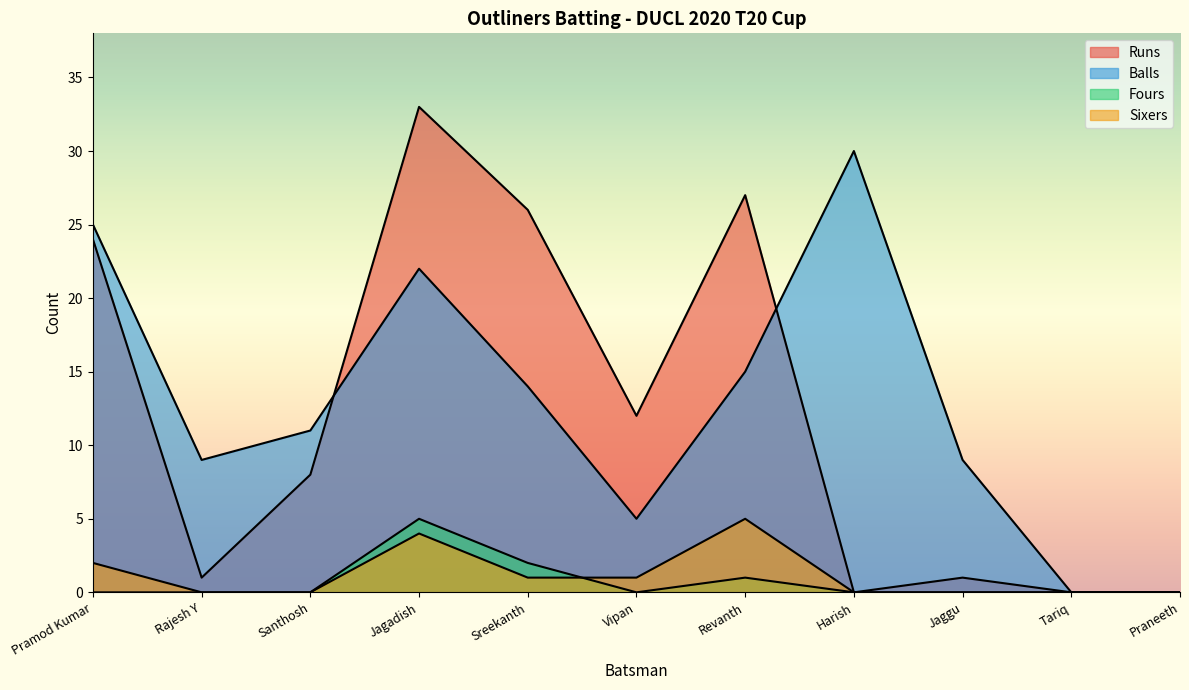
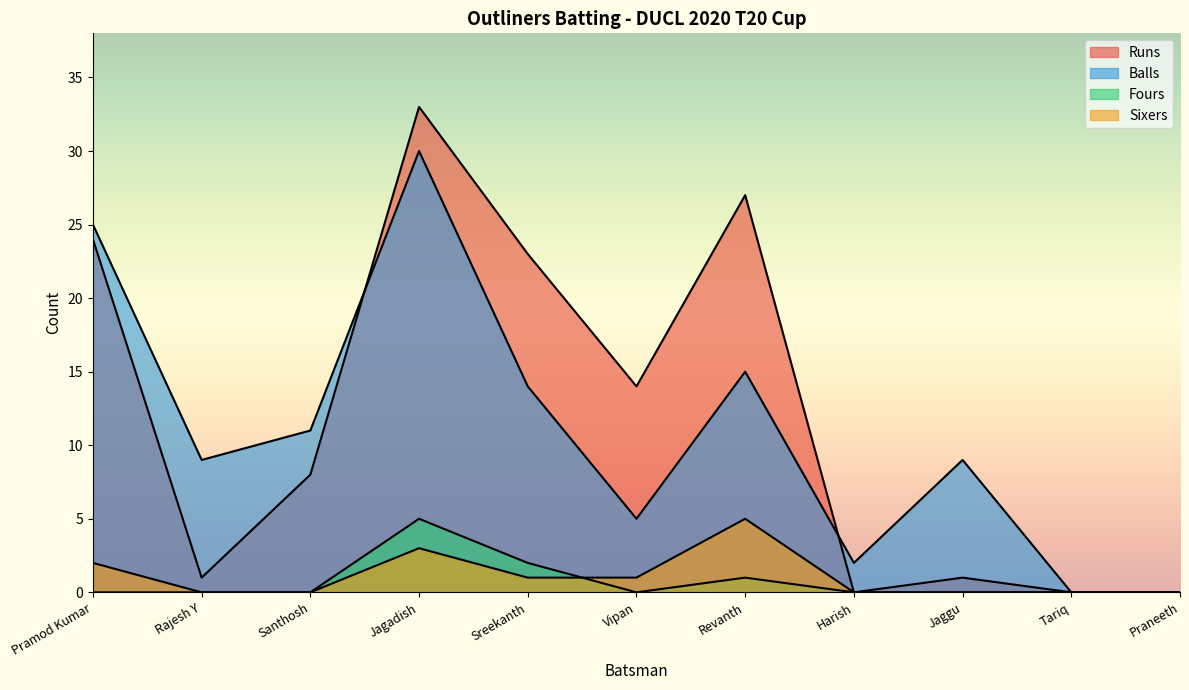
Balls, Jagadish: 22 -> 30
Sixers, Jagadish: 4 -> 3
Runs, Sreekanth: 26 -> 23
Runs, Vipan: 12 -> 14
Balls, Harish: 30 -> 2
